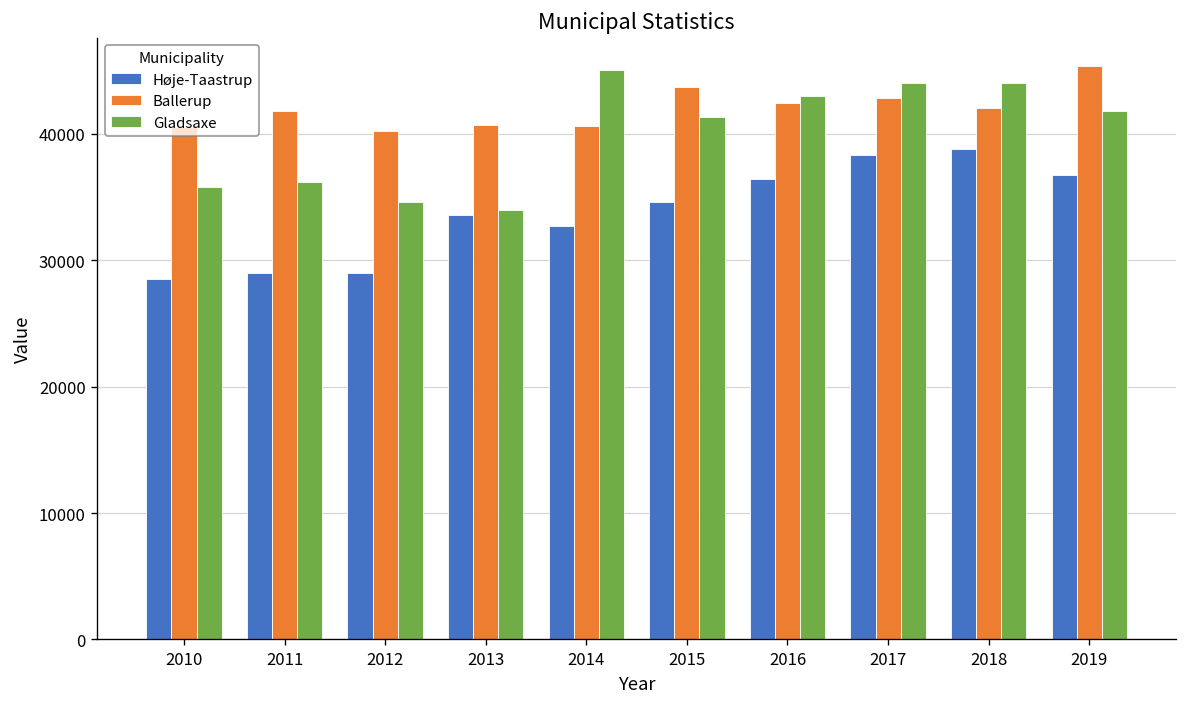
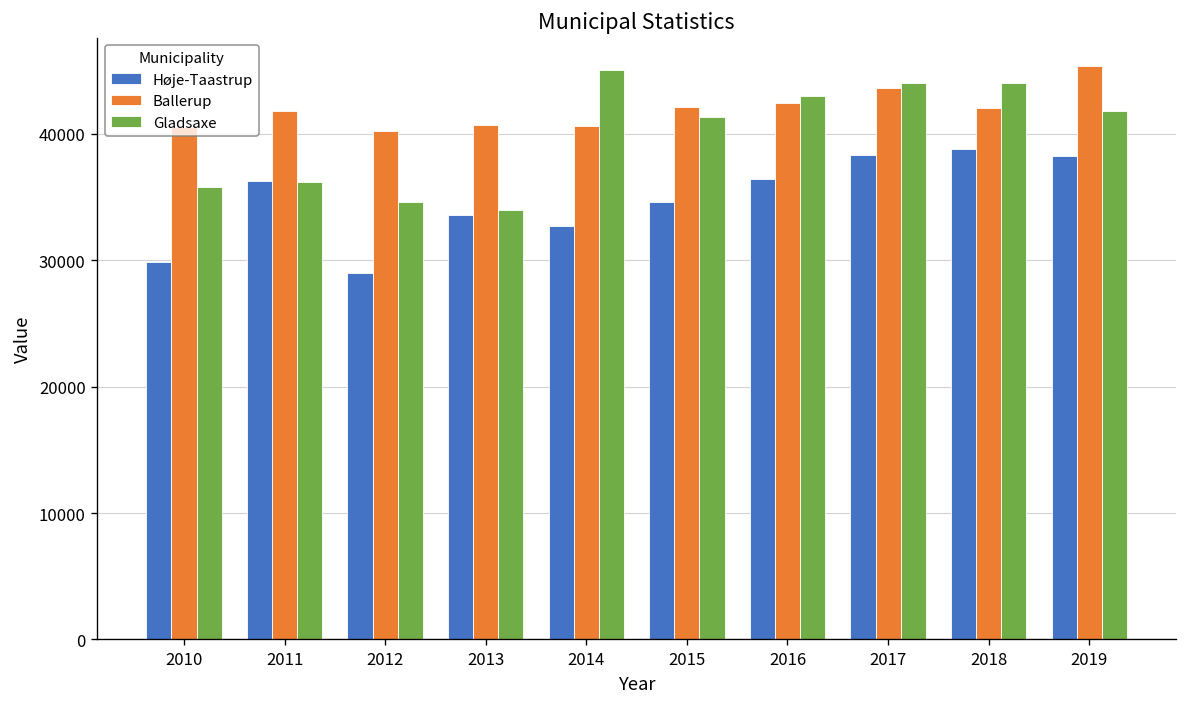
Høje-Taastrup, 2010: 28500 -> 29800
Høje-Taastrup, 2011: 29000 -> 36300
Ballerup, 2015: 43700 -> 42100
Ballerup, 2017: 42800 -> 43700
Høje-Taastrup, 2019: 36800 -> 38200
